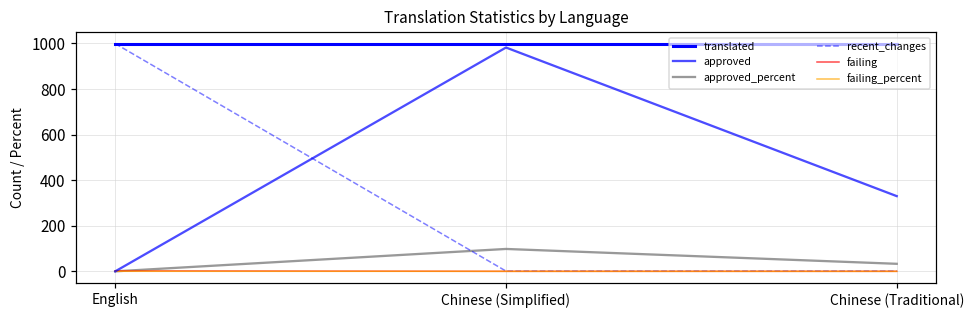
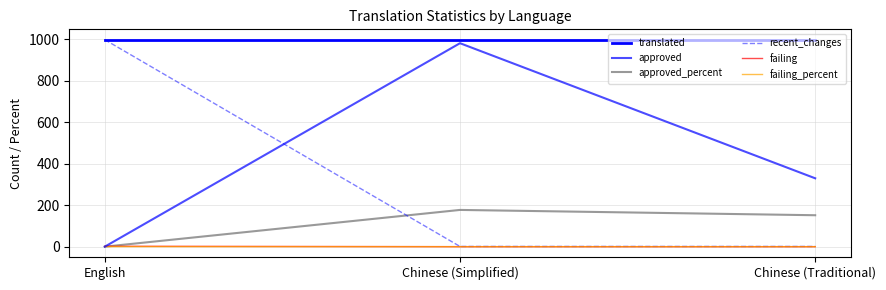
approved_percent, Chinese (Simplified): 100 -> 180
approved_percent, Chinese (Traditional): 30 -> 150
